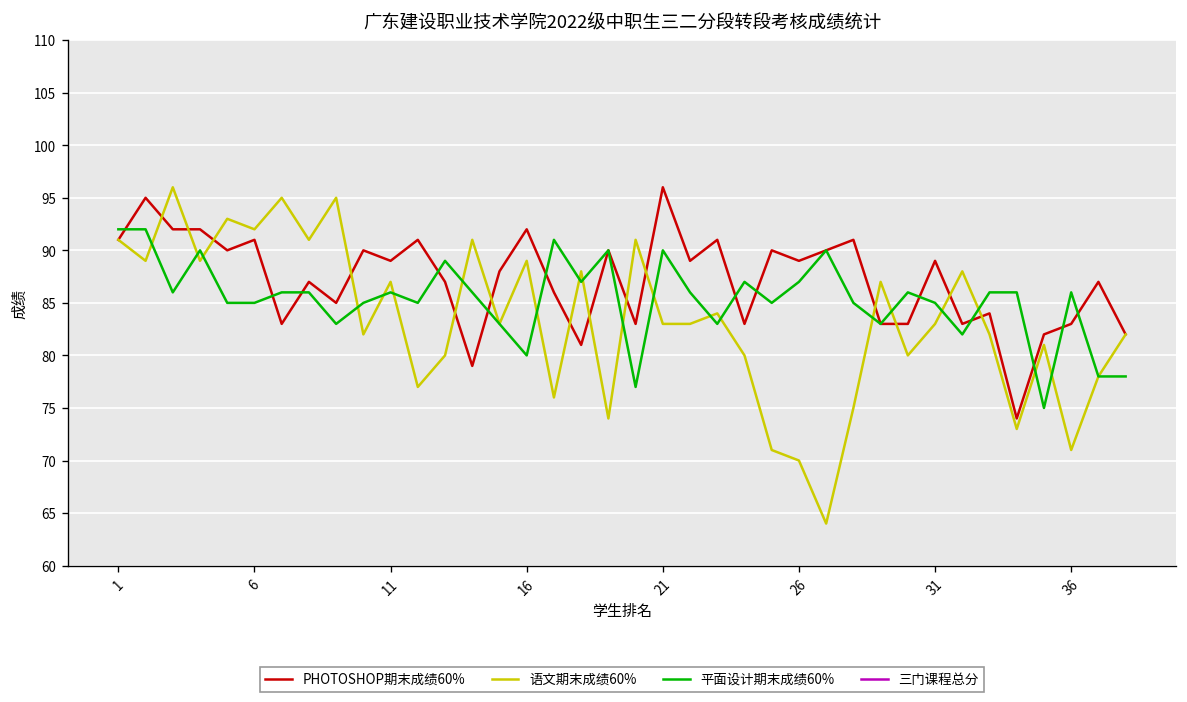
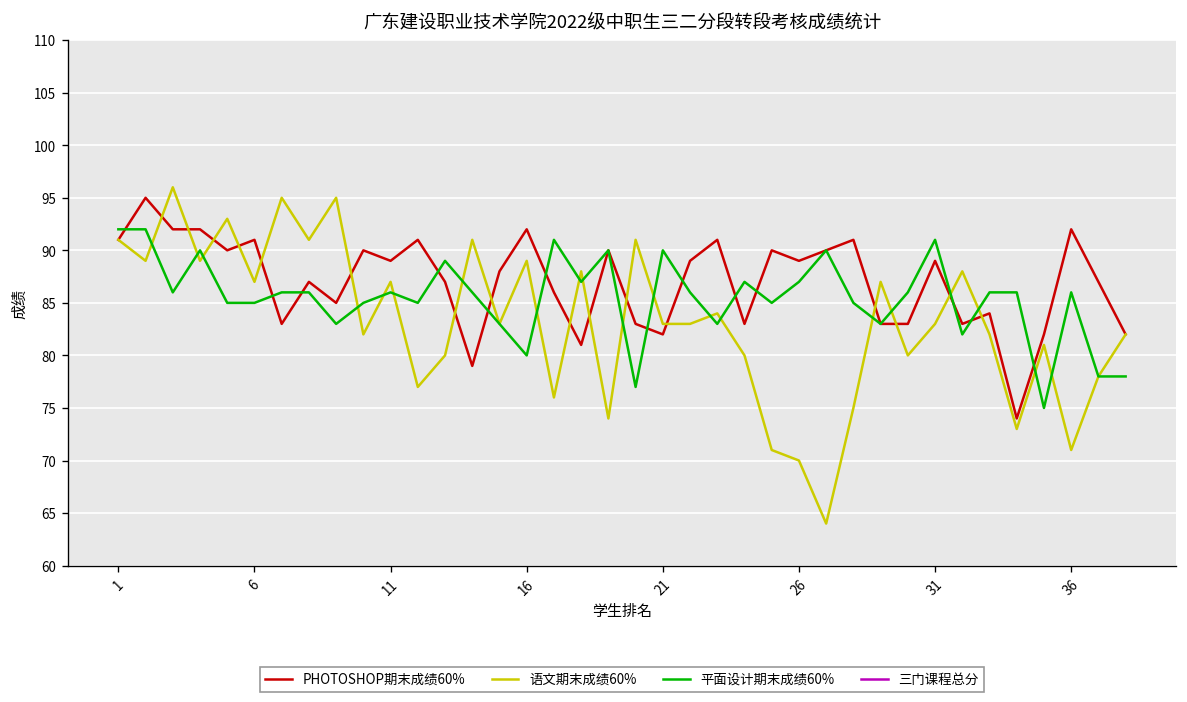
语文期末成绩60%, 6: 92 -> 87
PHOTOSHOP期末成绩60%, 21: 96 -> 82
平面设计期末成绩60%, 31: 85 -> 91
PHOTOSHOP期末成绩60%, 36: 83 -> 92
